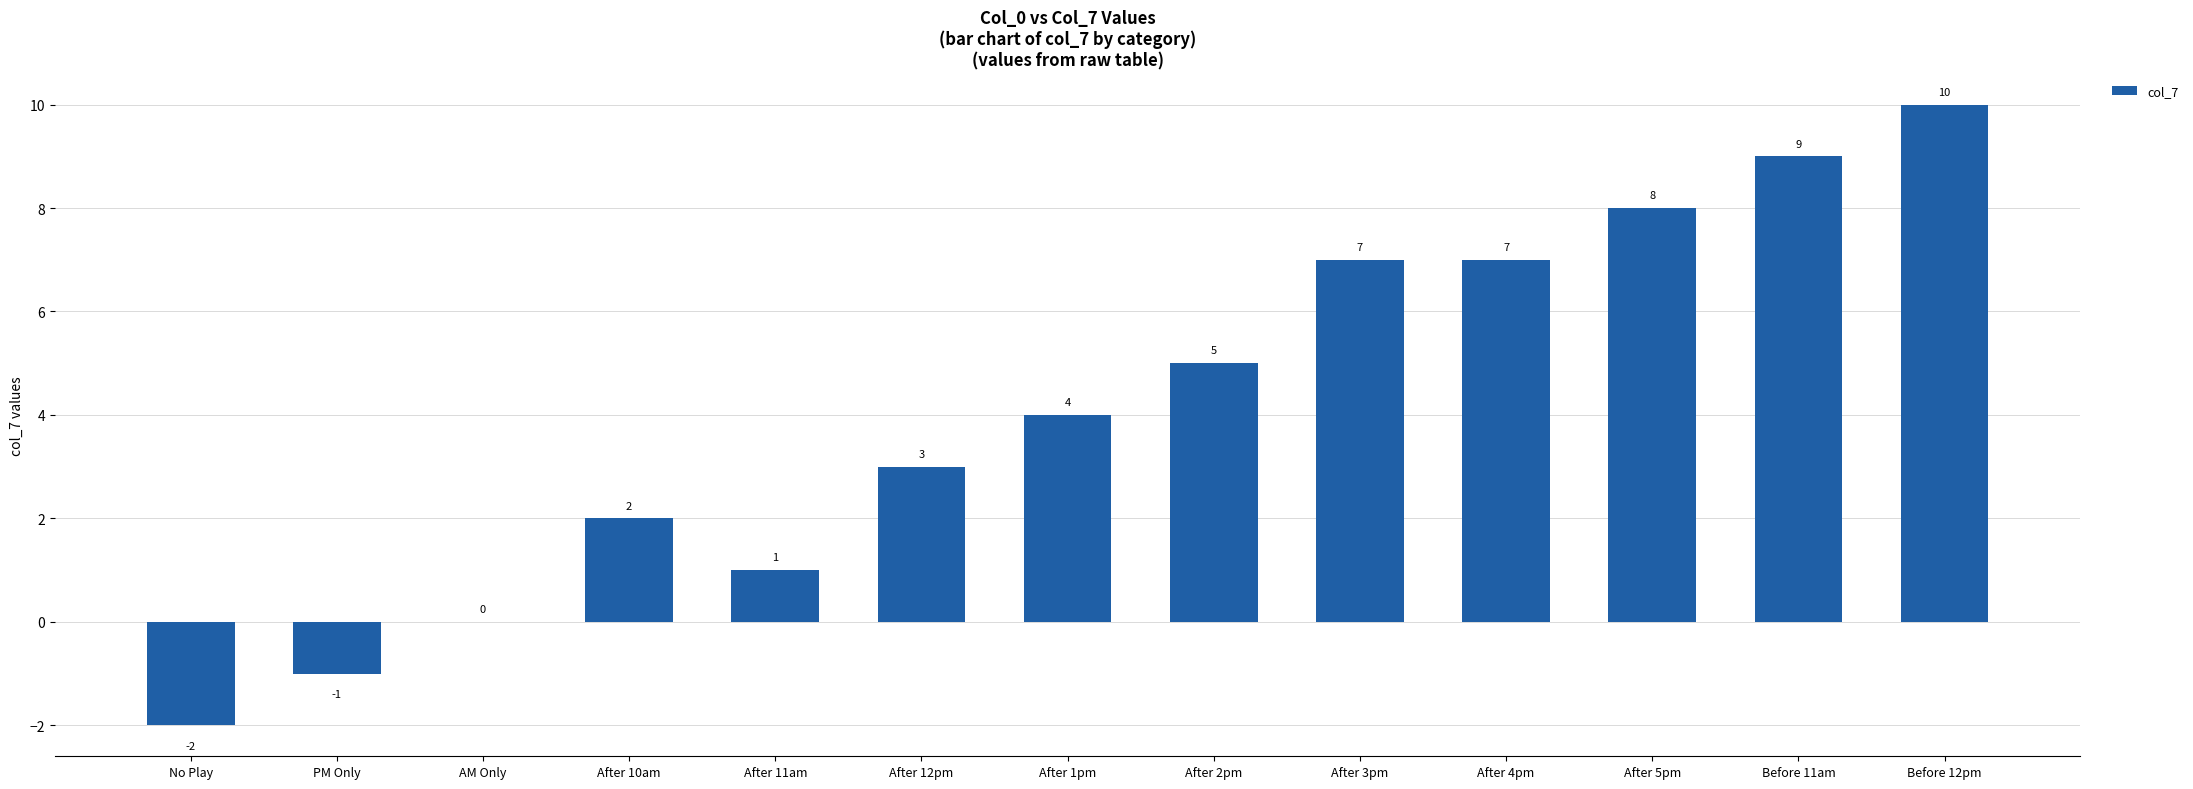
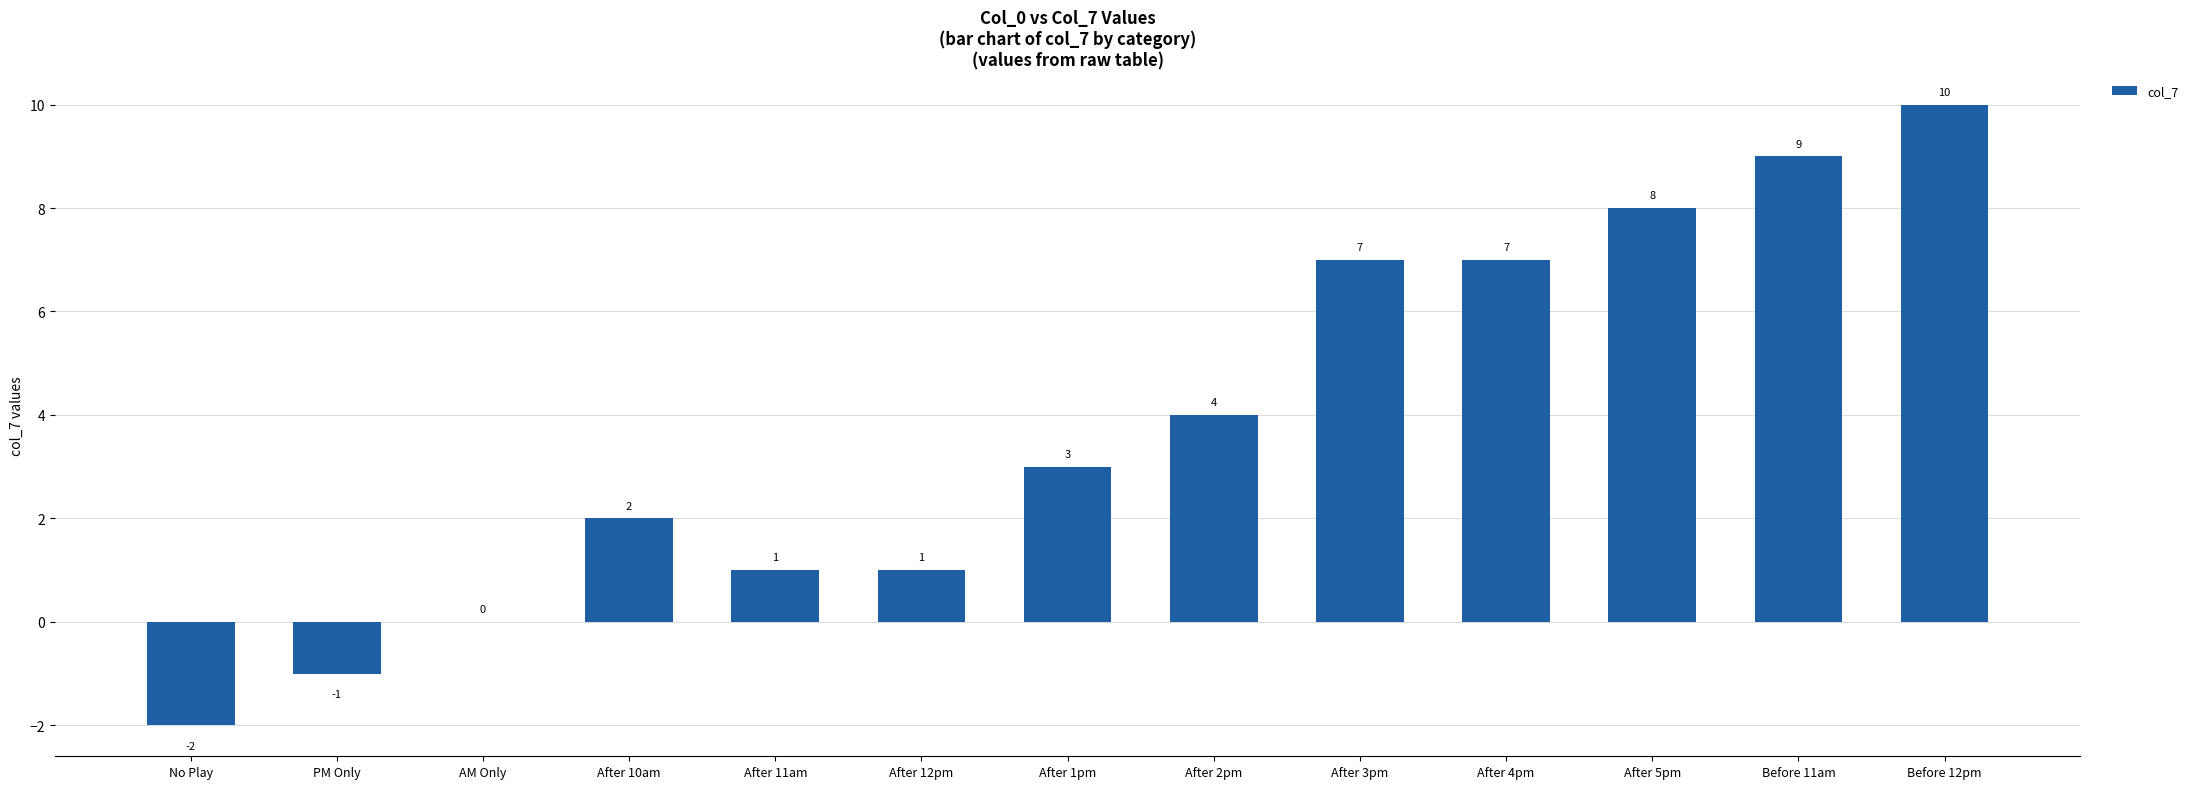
After 12pm: 3 -> 1
After 1pm: 4 -> 3
After 2pm: 5 -> 4
